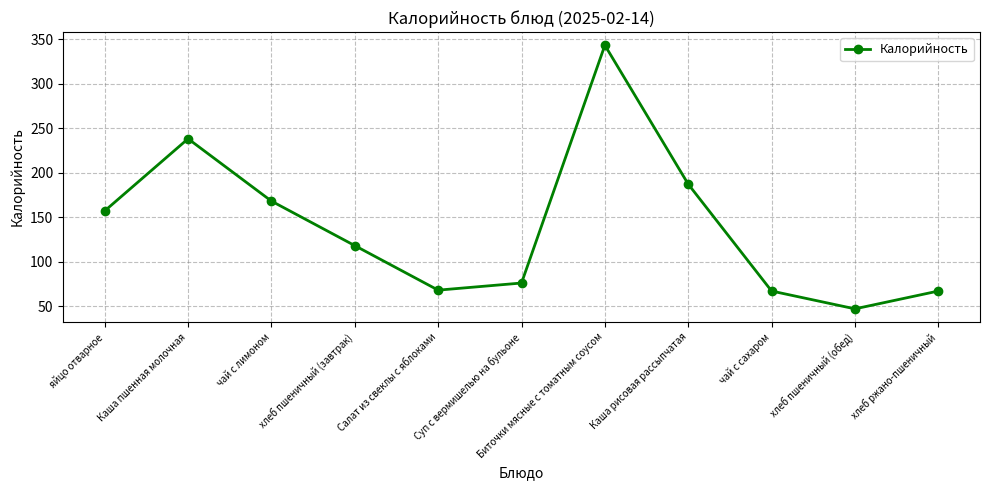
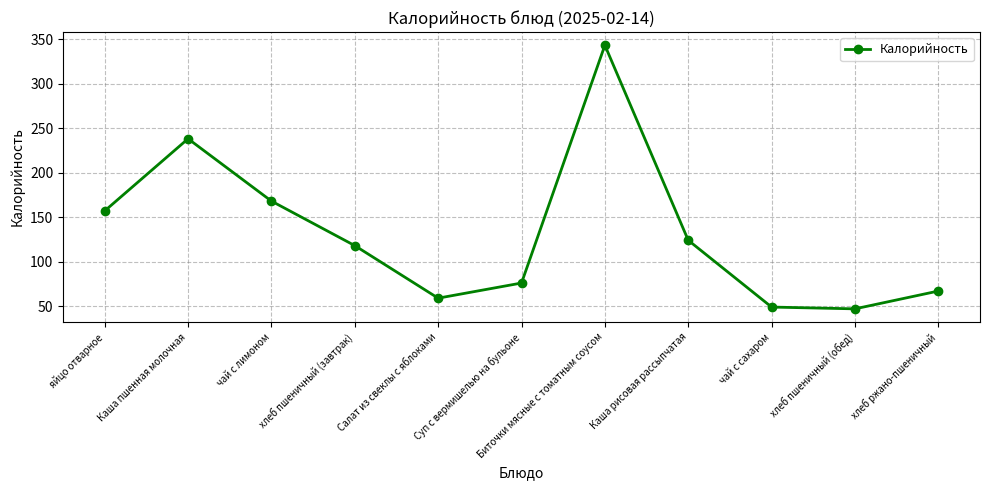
Салат из свеклы с яблоками: 70 -> 60
Каша рисовая рассыпчатая: 190 -> 120
чай с сахаром: 70 -> 50
